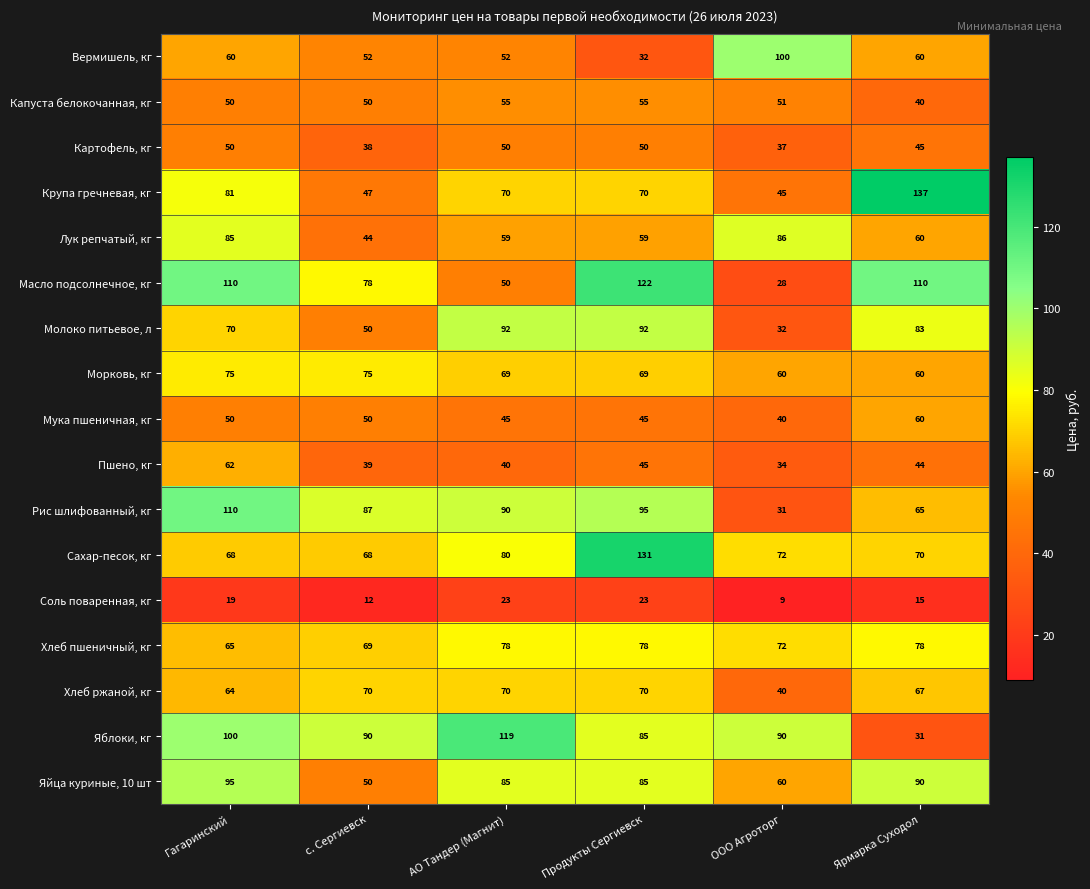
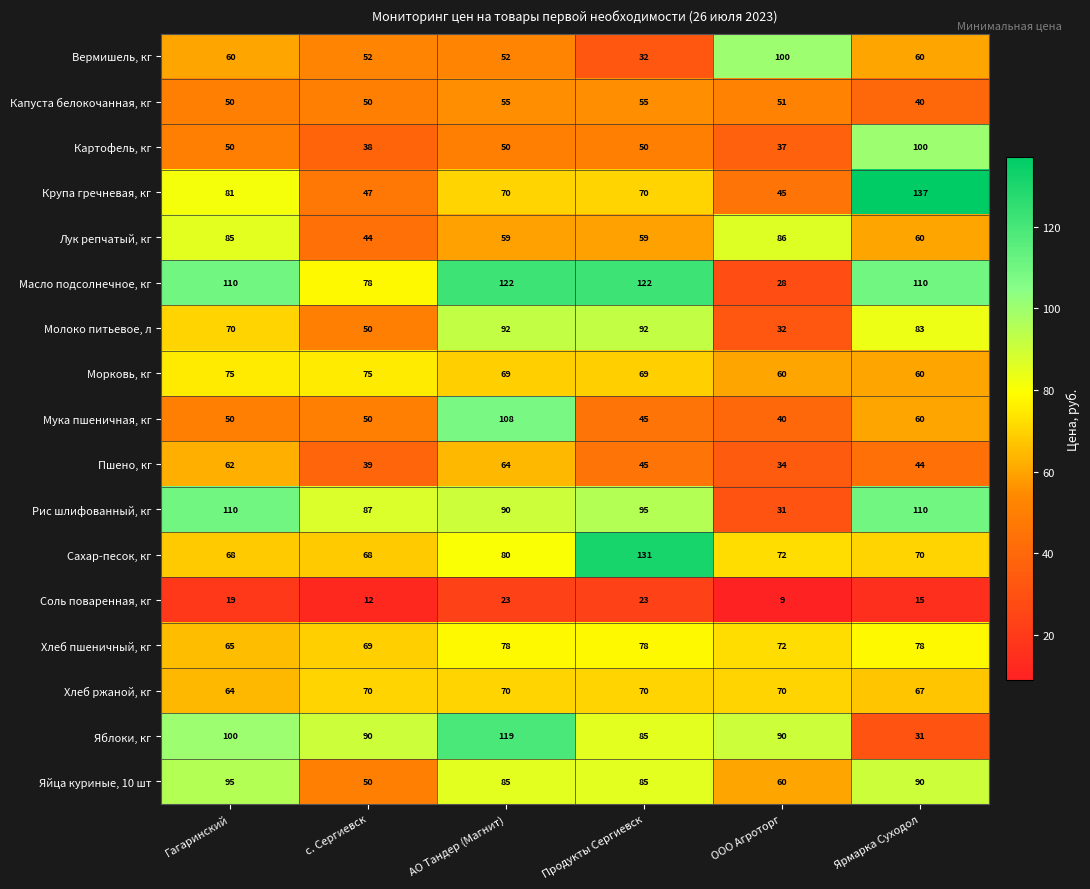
Картофель, кг, Ярмарка Суходол: 45 -> 100
Масло подсолнечное, кг, АО Тандер (Магнит): 50 -> 122
Мука пшеничная, кг, АО Тандер (Магнит): 45 -> 108
Пшено, кг, АО Тандер (Магнит): 40 -> 64
Рис шлифованный, кг, Ярмарка Суходол: 65 -> 110
Хлеб ржаной, кг, ООО Агроторг: 40 -> 70
